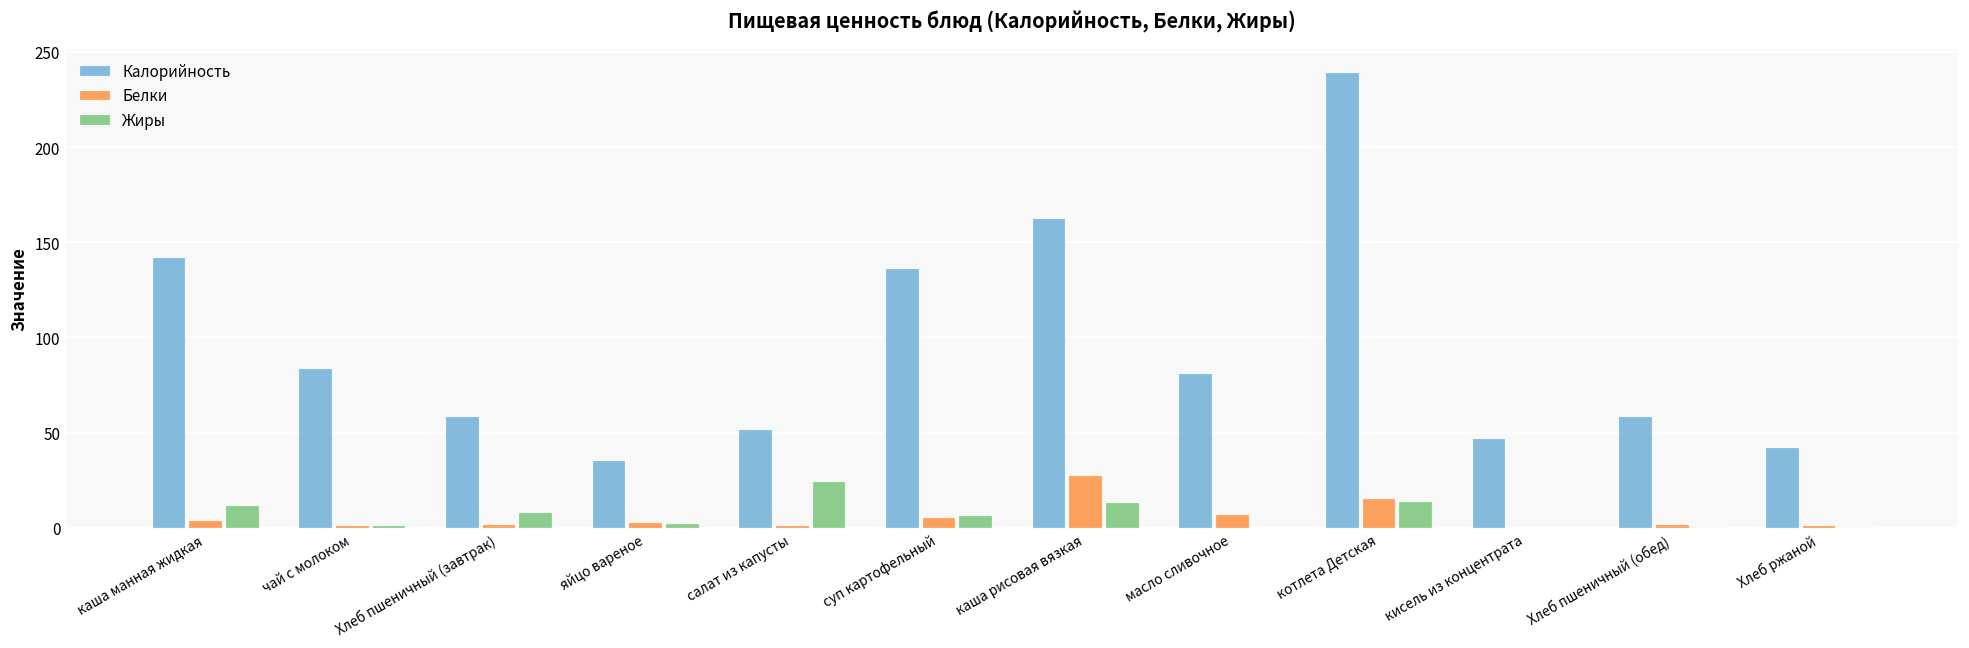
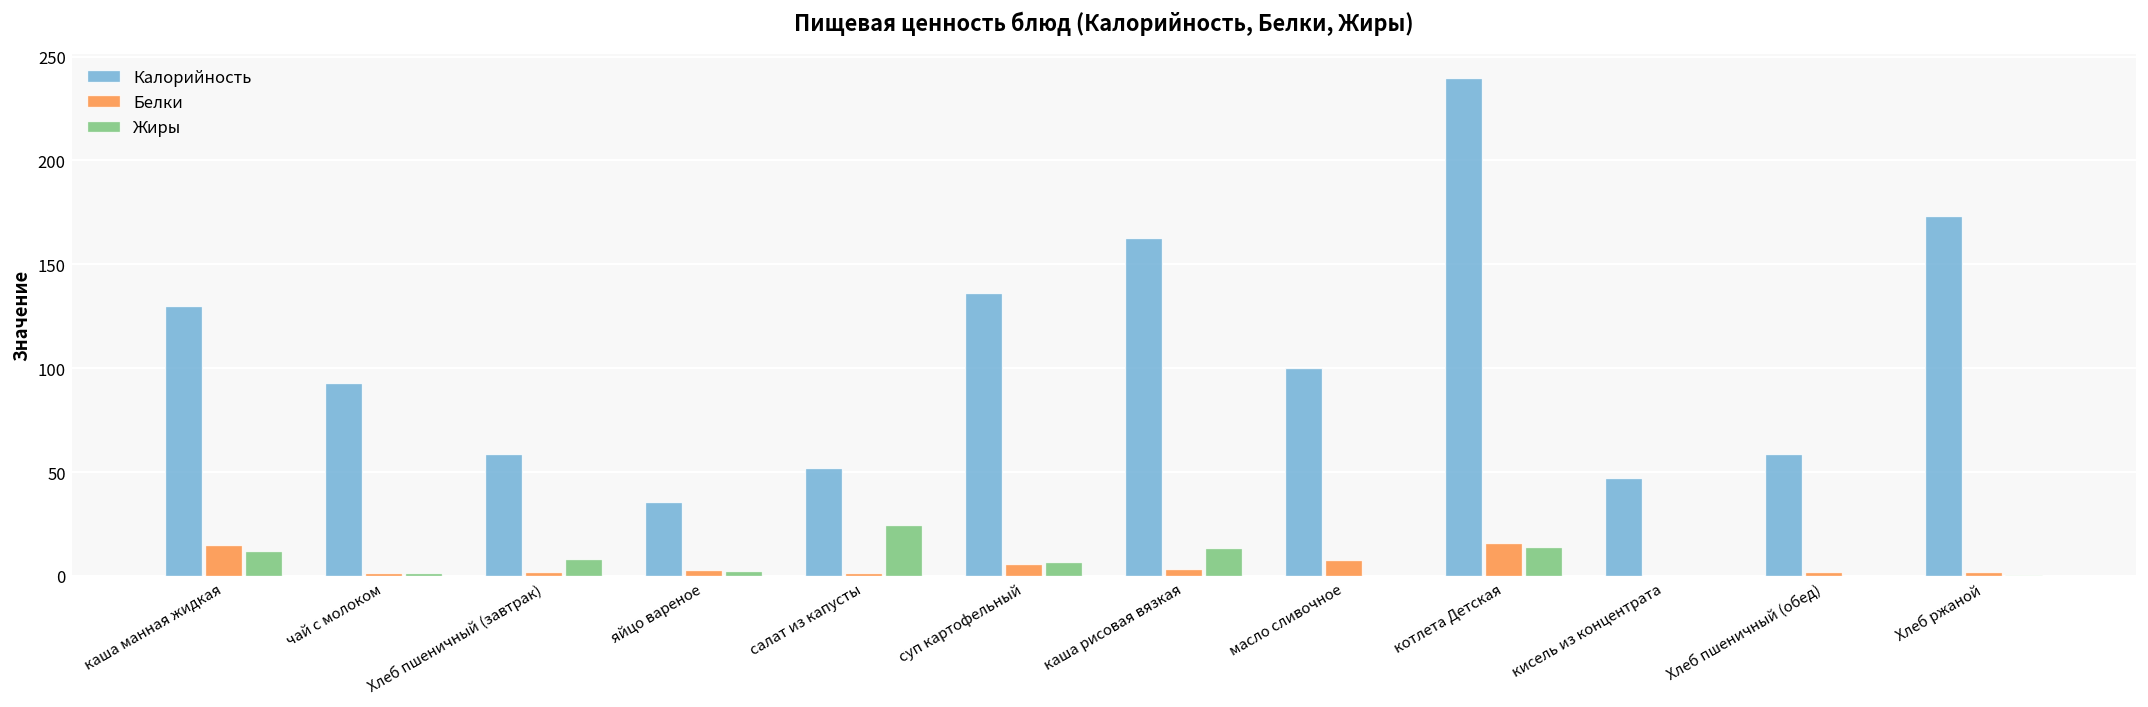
Калорийность, каша манная жидкая: 142 -> 130
Белки, каша манная жидкая: 4 -> 15
Калорийность, чай с молоком: 84 -> 93
Белки, каша рисовая вязкая: 28 -> 4
Калорийность, масло сливочное: 82 -> 100
Калорийность, Хлеб ржаной: 43 -> 173
